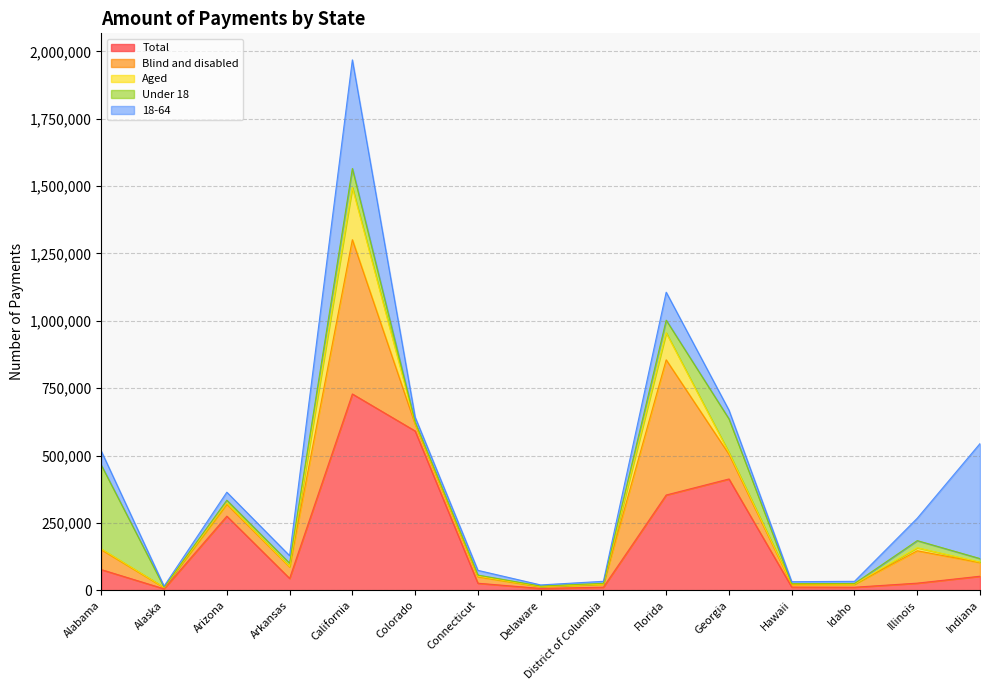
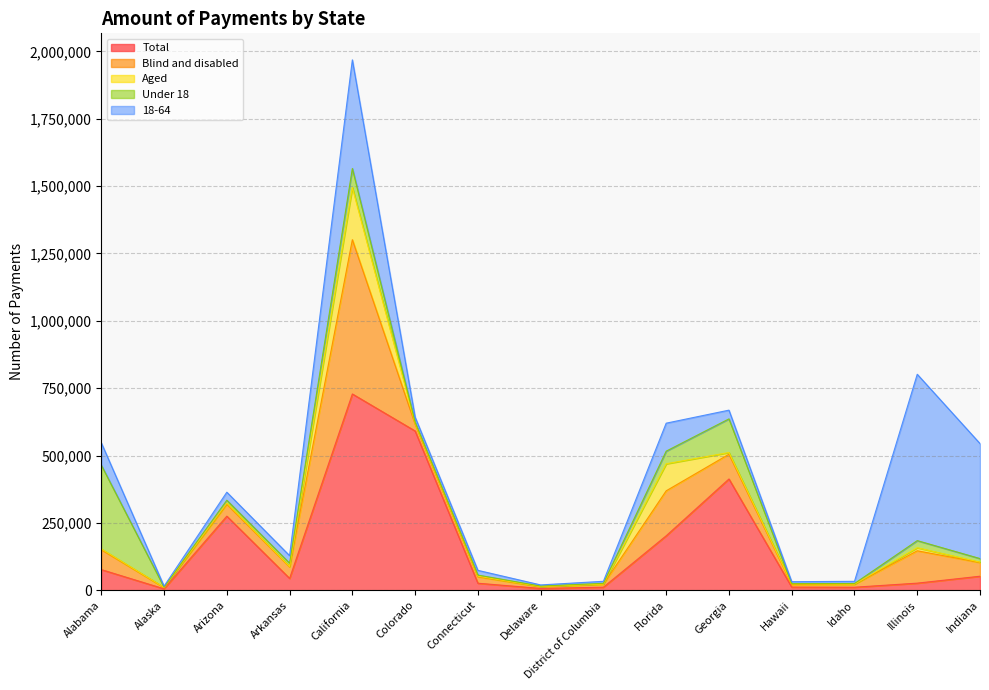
18-64, Alabama: 50,000 -> 80,000
Total, Florida: 350,000 -> 200,000
Blind and disabled, Florida: 500,000 -> 170,000
18-64, Illinois: 80,000 -> 620,000
